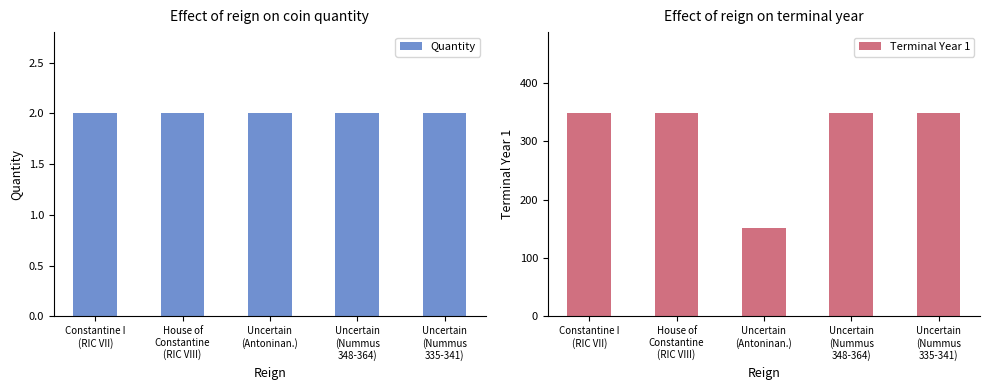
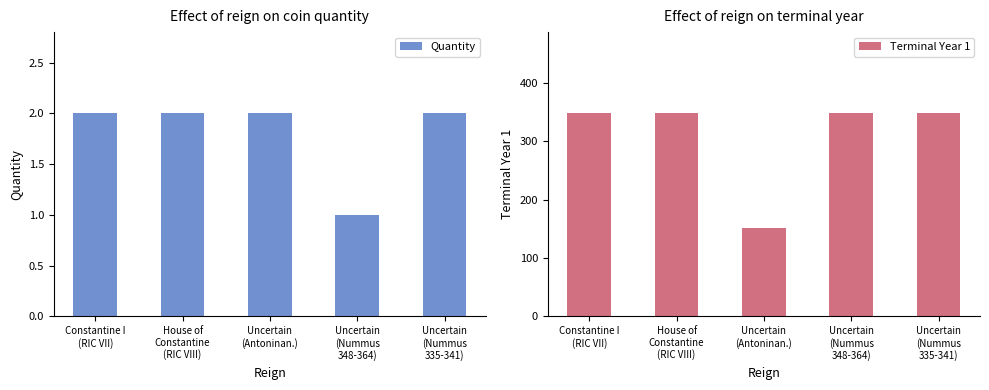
Effect of reign on coin quantity, Uncertain (Nummus 348-364): 2 -> 1
